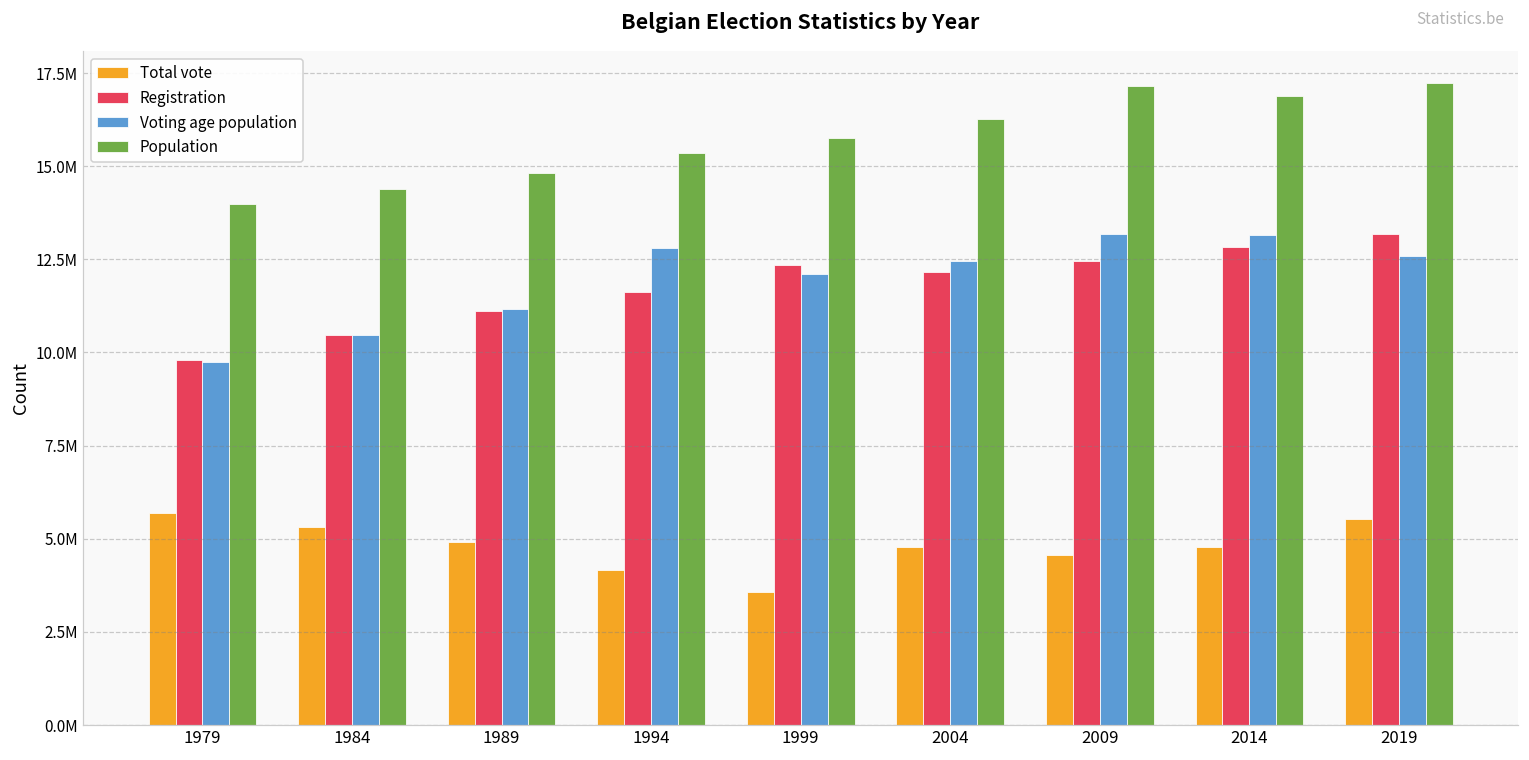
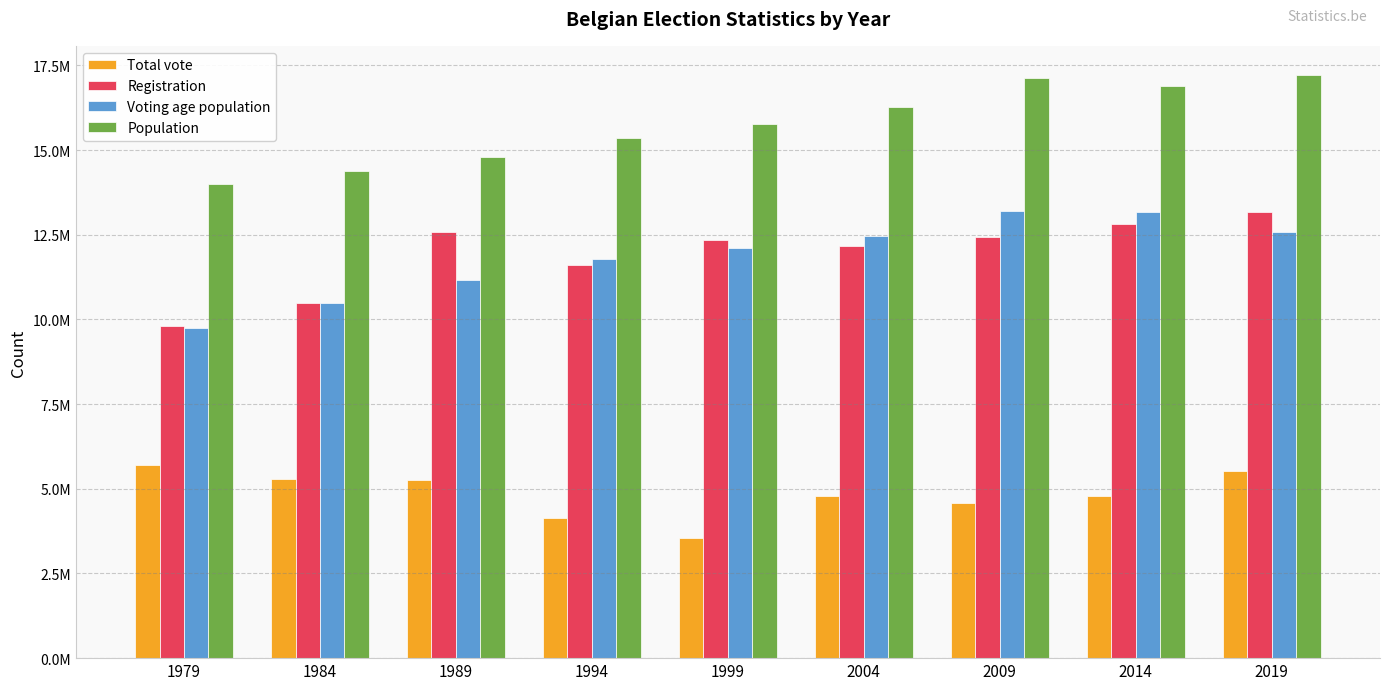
Total vote, 1989: 4900000 -> 5200000
Registration, 1989: 11100000 -> 12600000
Voting age population, 1994: 12800000 -> 11800000
